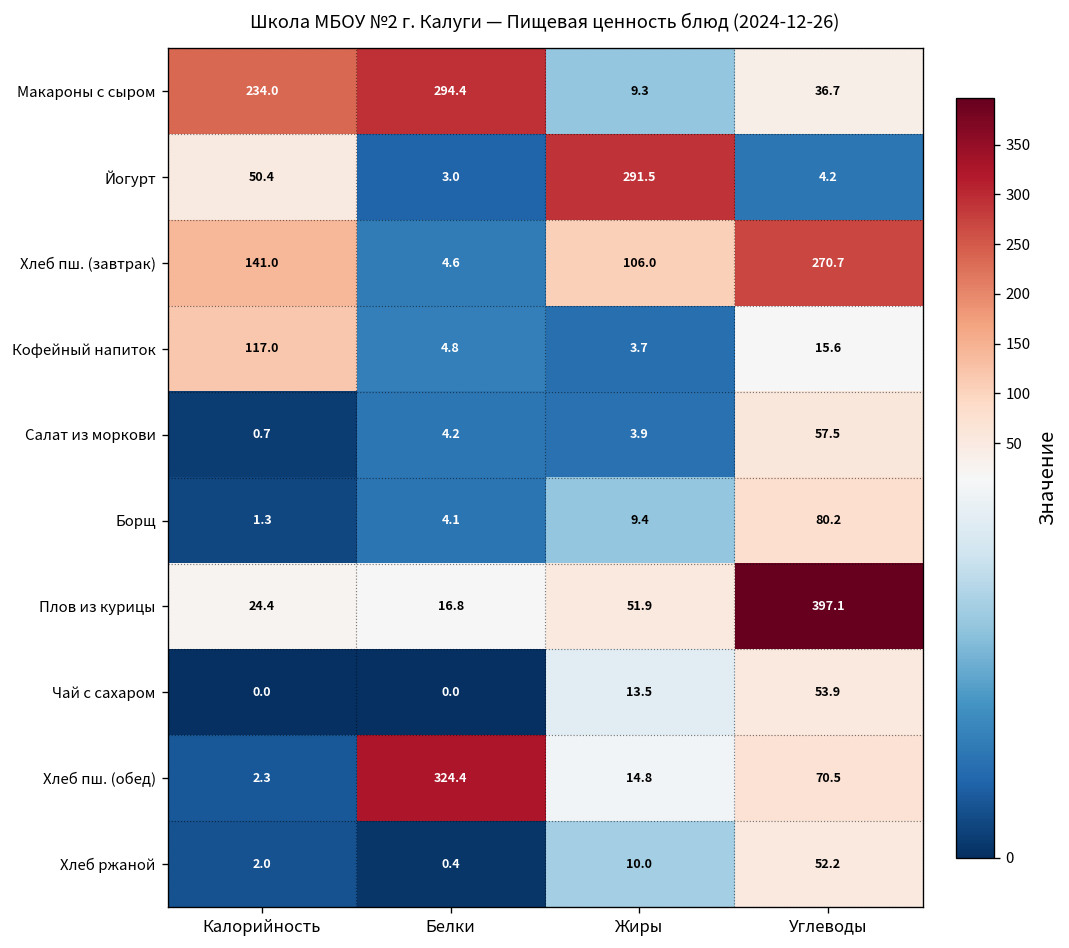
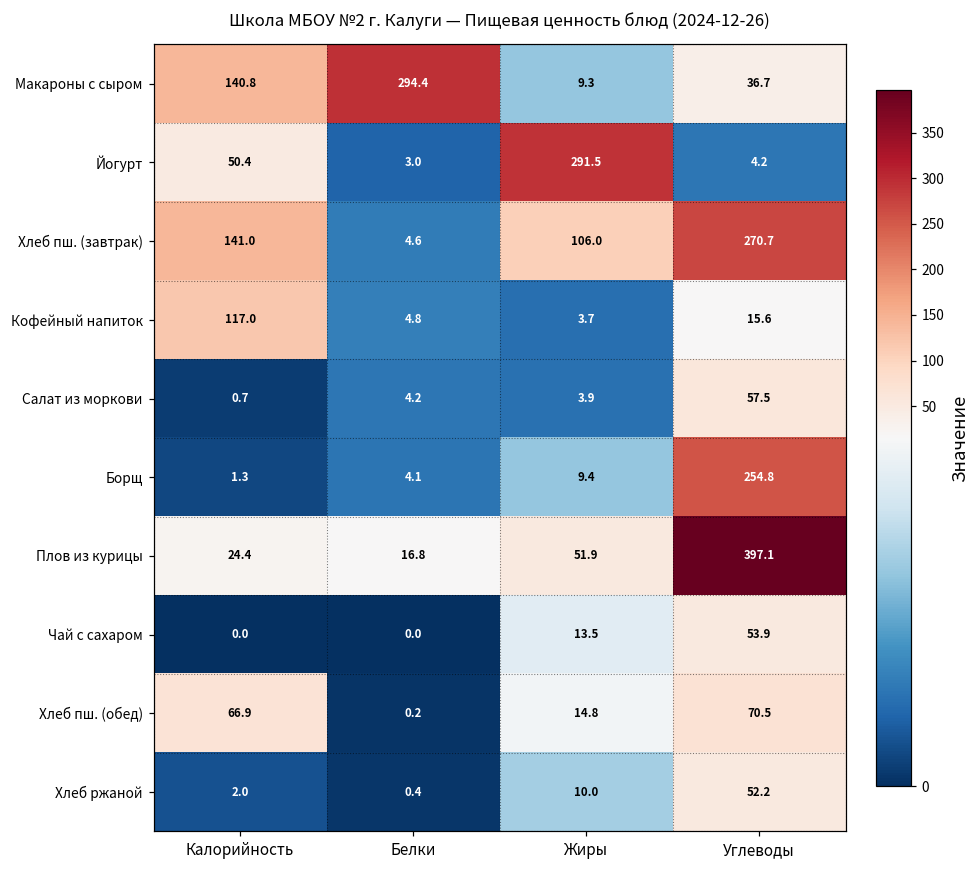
Макароны с сыром, Калорийность: 234.0 -> 140.8
Борщ, Углеводы: 80.2 -> 254.8
Хлеб пш. (обед), Калорийность: 2.3 -> 66.9
Хлеб пш. (обед), Белки: 324.4 -> 0.2
